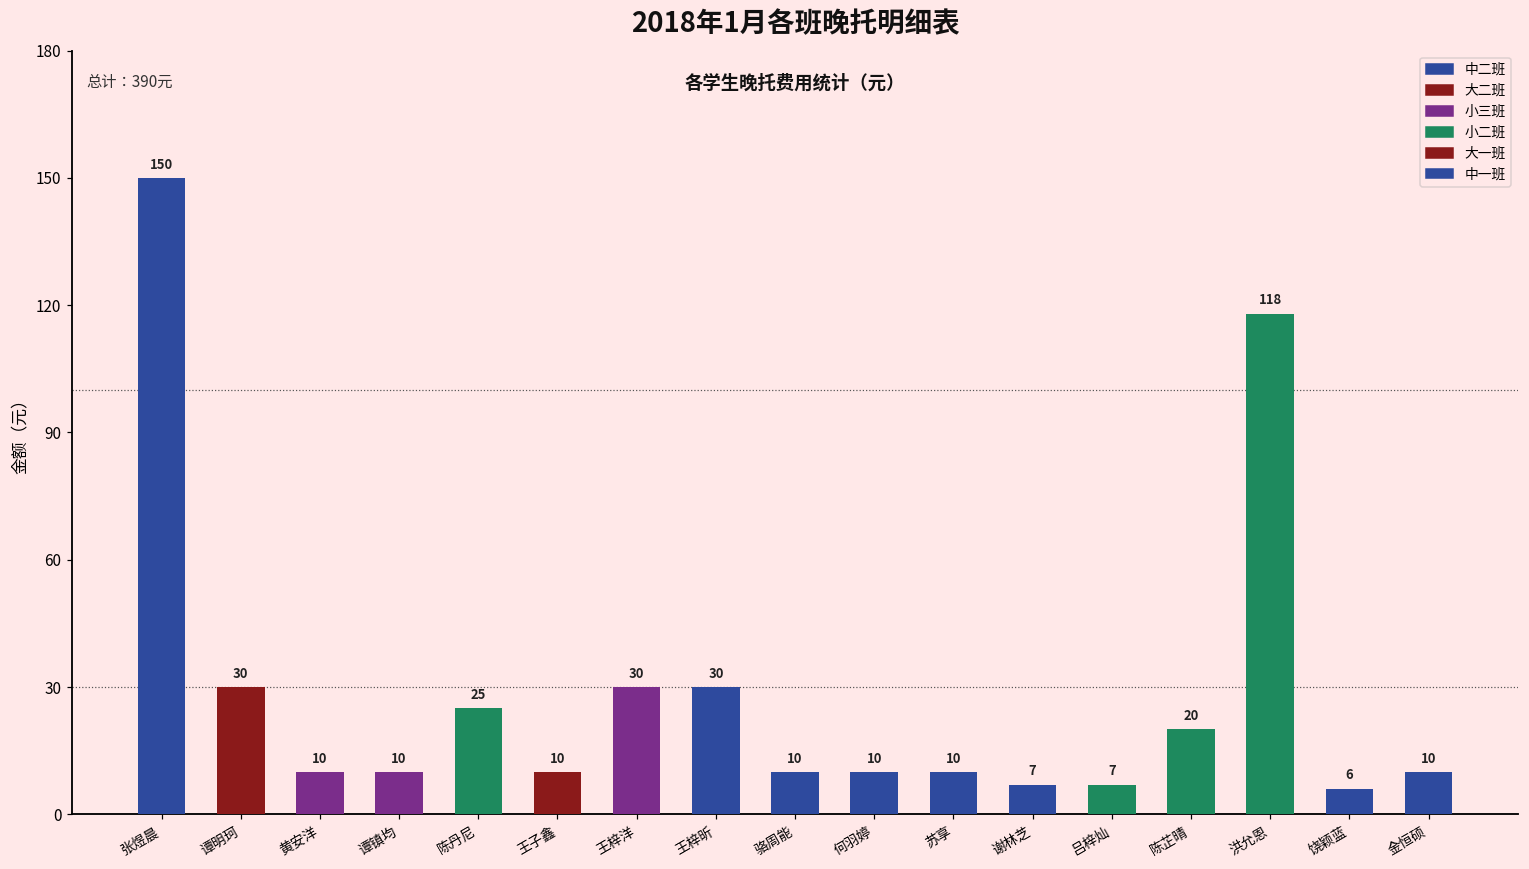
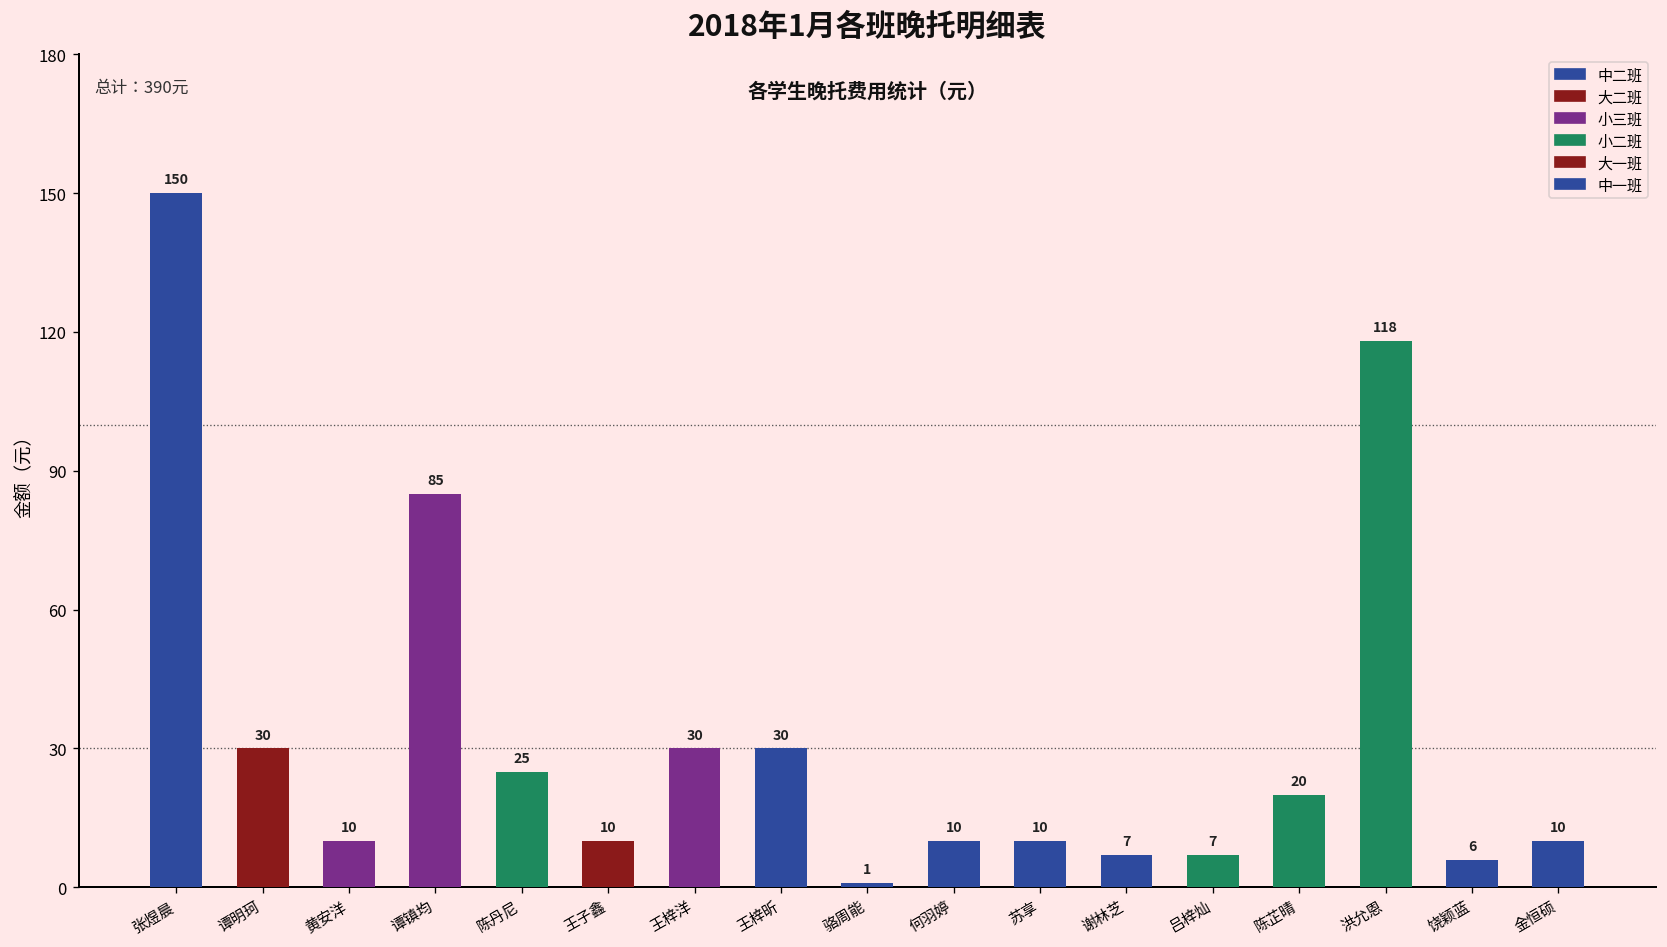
谭镇均: 10 -> 85
骆周能: 10 -> 1
